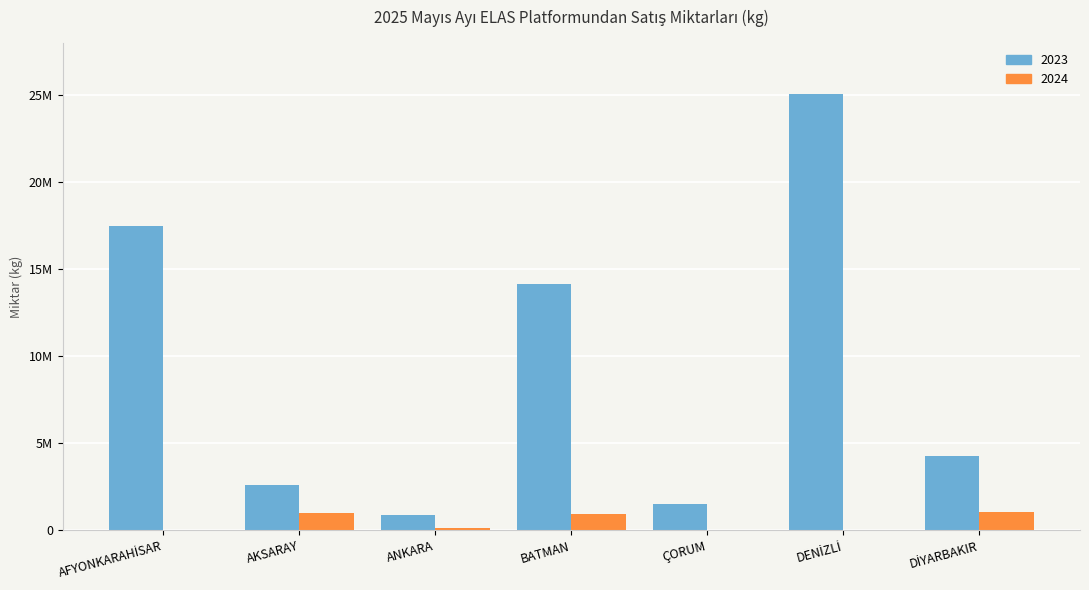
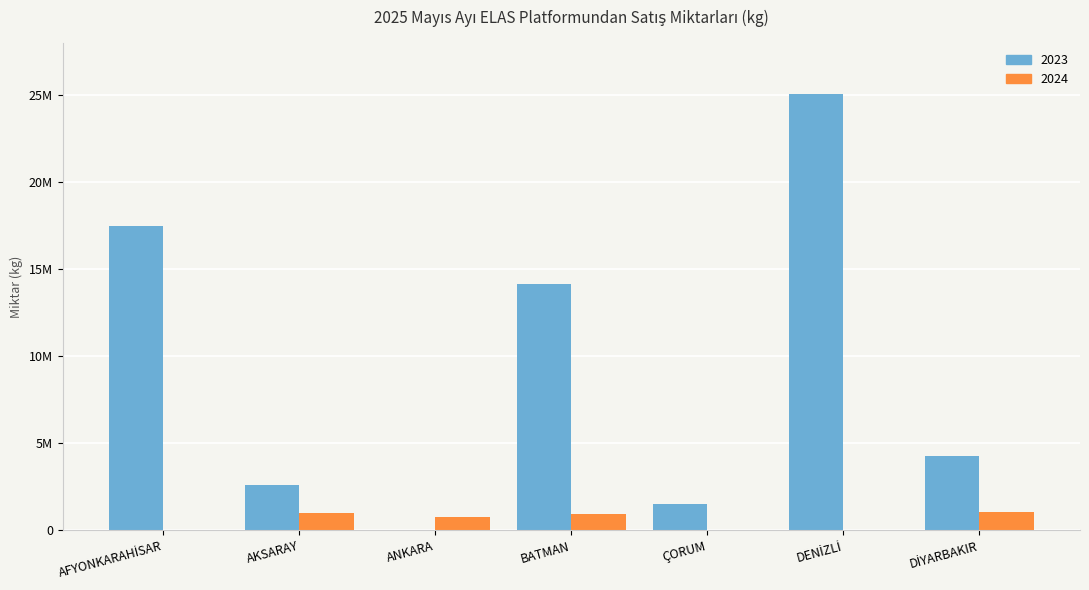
2023, ANKARA: 900000 -> 0
2024, ANKARA: 100000 -> 800000
